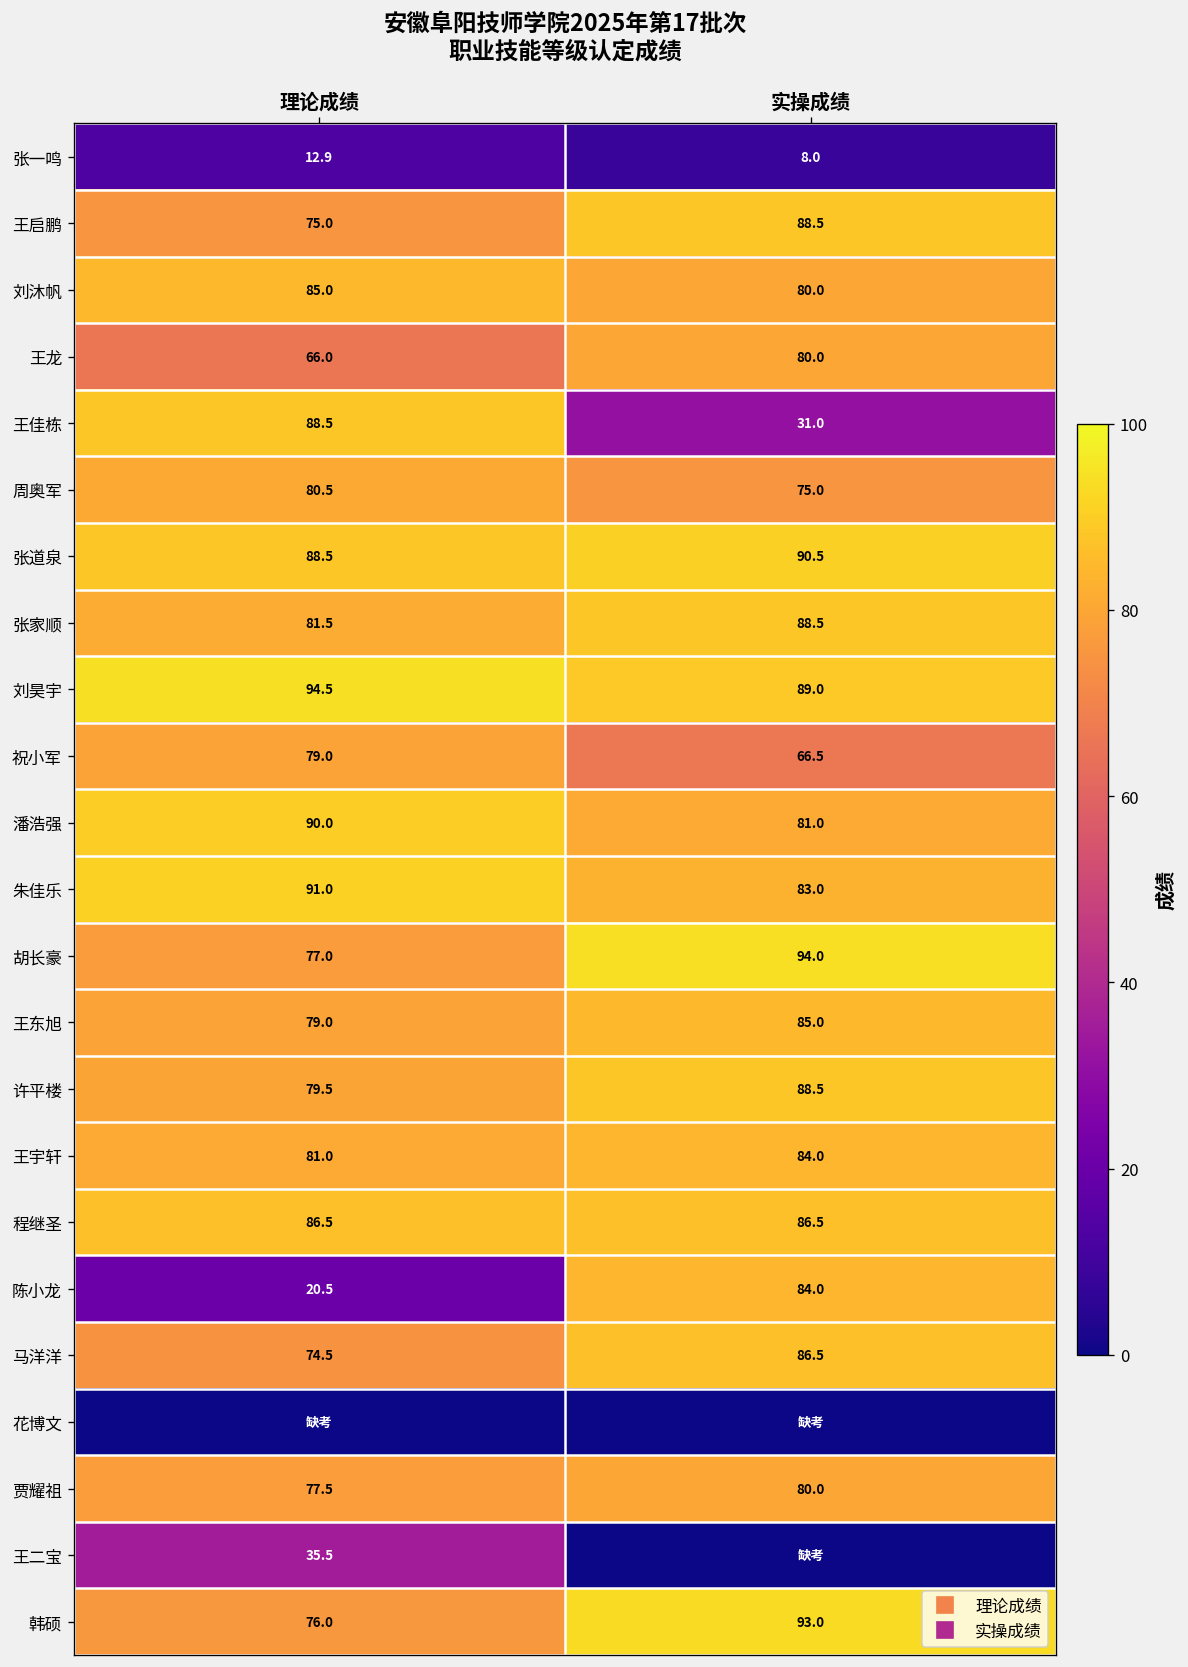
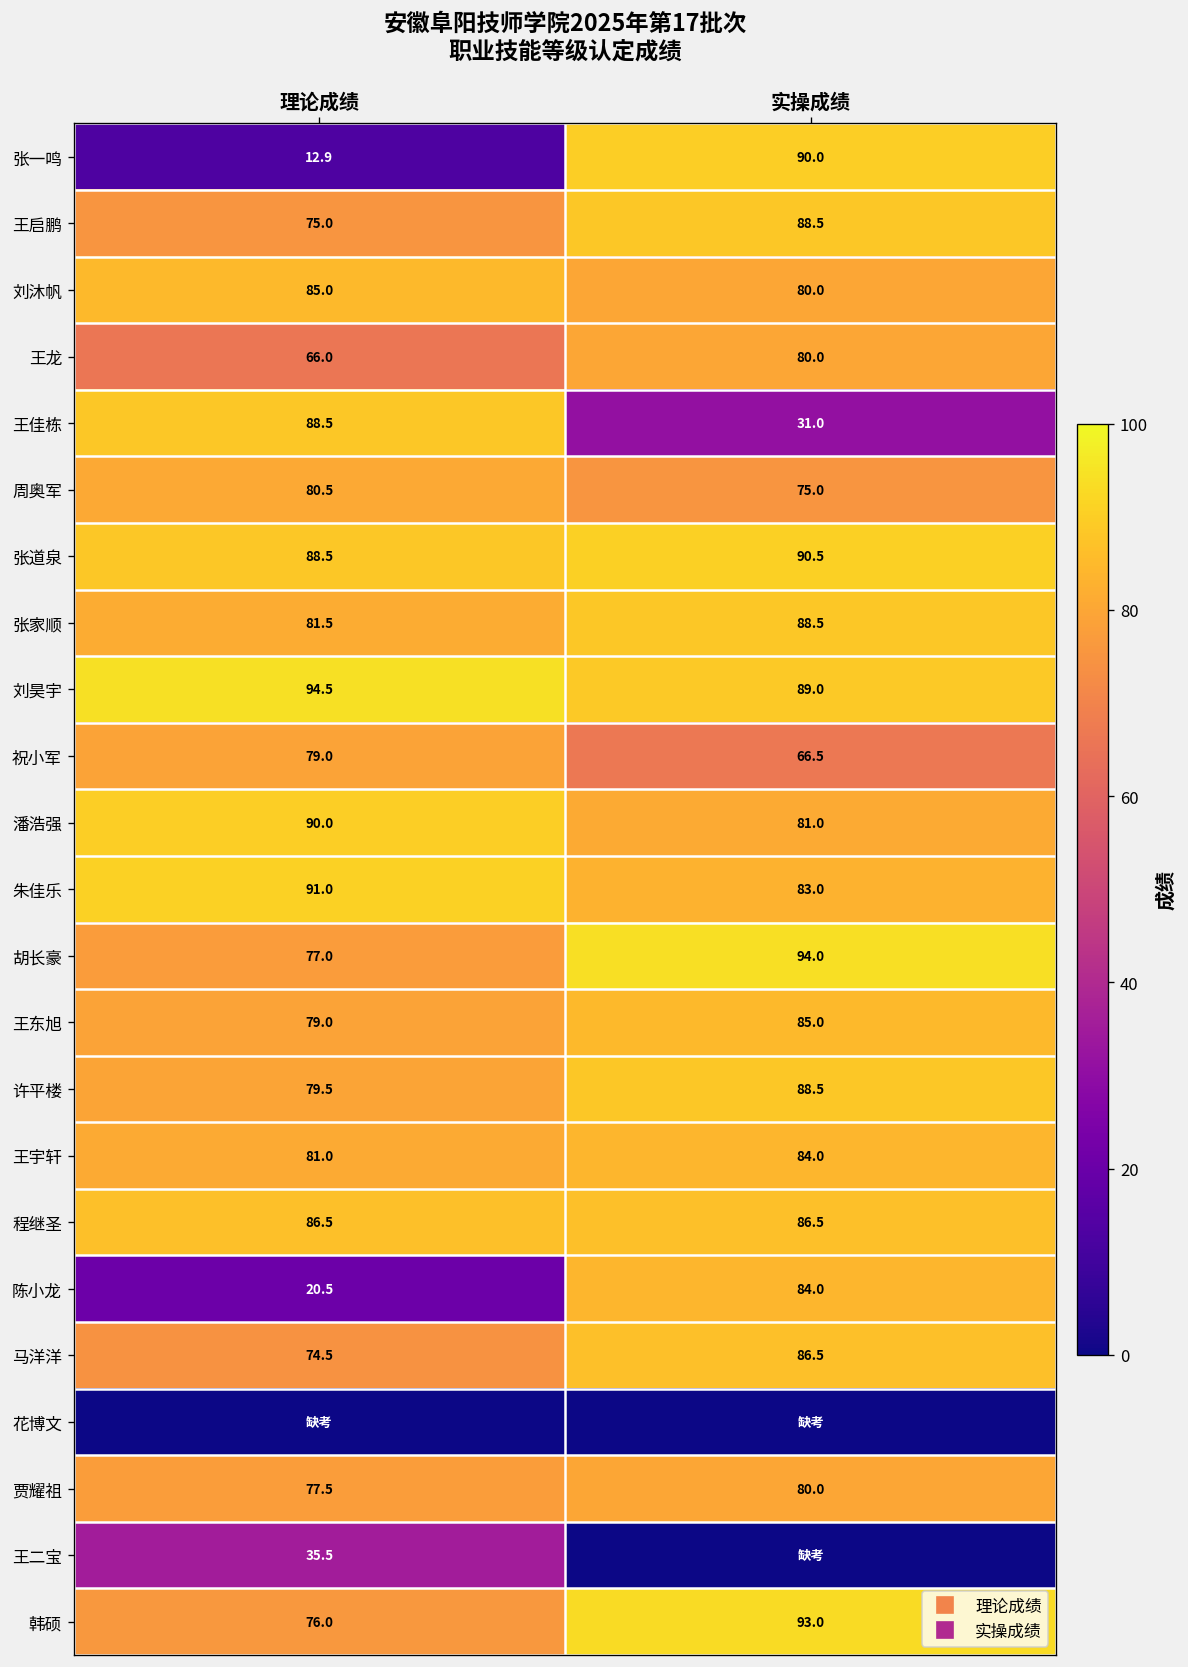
张一鸣, 实操成绩: 8.0 -> 90.0
